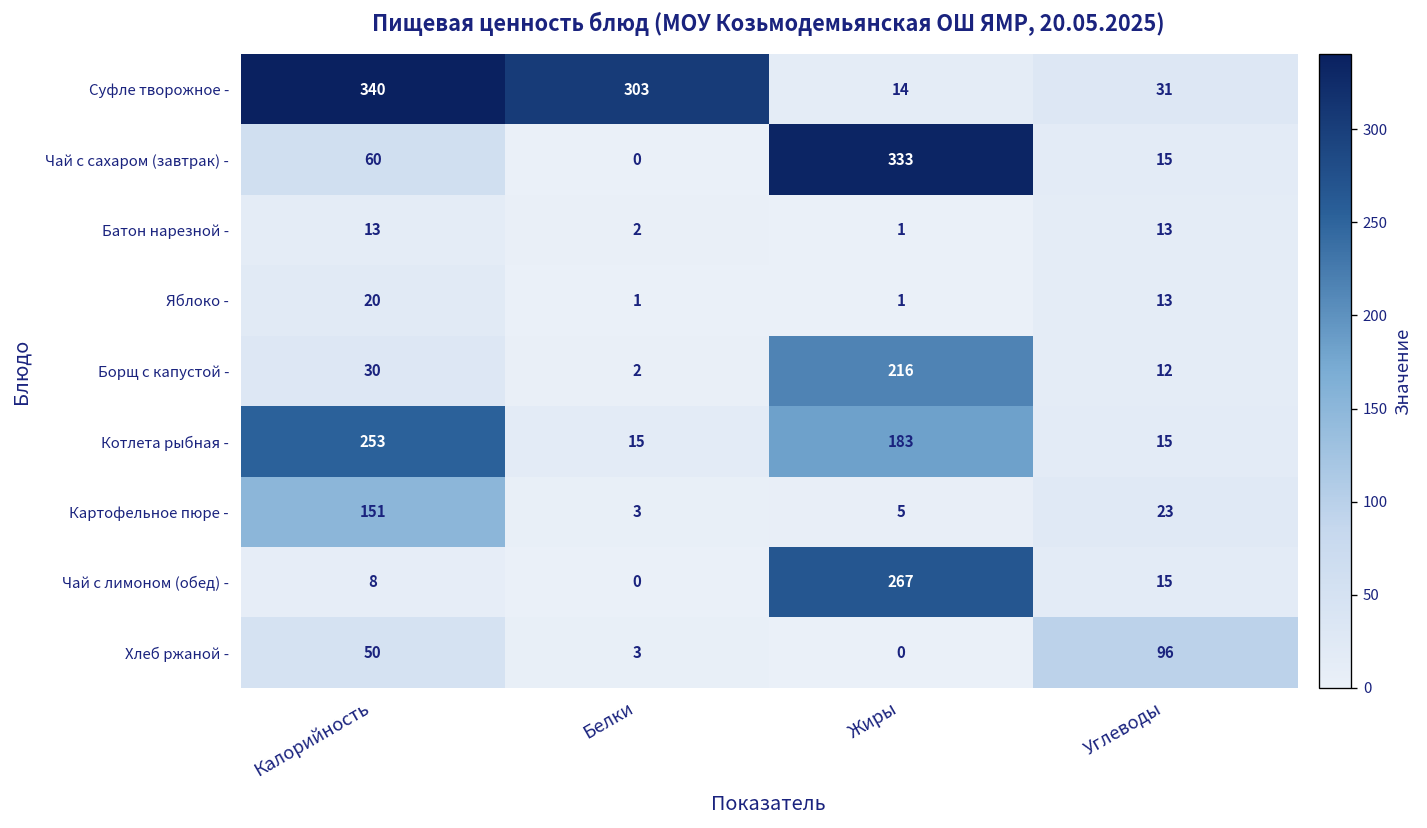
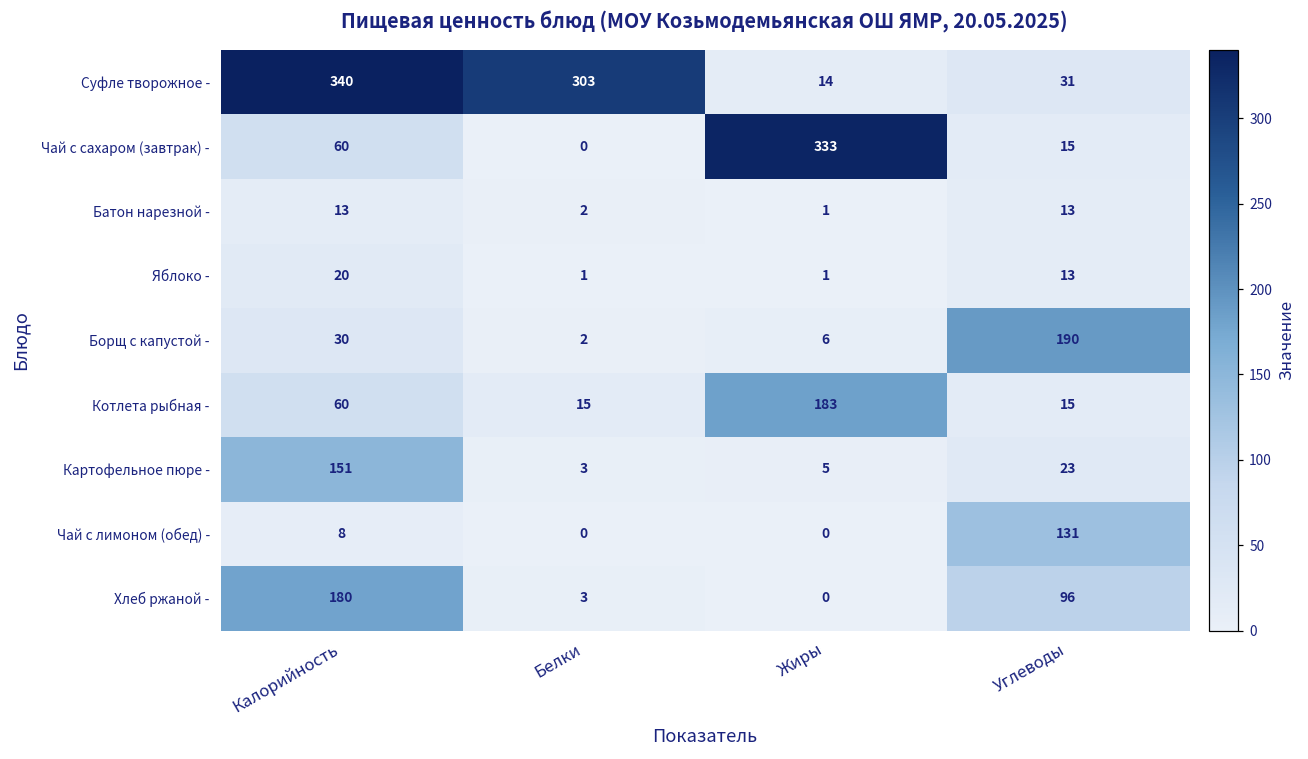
Борщ с капустой -, Жиры: 216 -> 6
Борщ с капустой -, Углеводы: 12 -> 190
Котлета рыбная -, Калорийность: 253 -> 60
Чай с лимоном (обед) -, Жиры: 267 -> 0
Чай с лимоном (обед) -, Углеводы: 15 -> 131
Хлеб ржаной -, Калорийность: 50 -> 180
